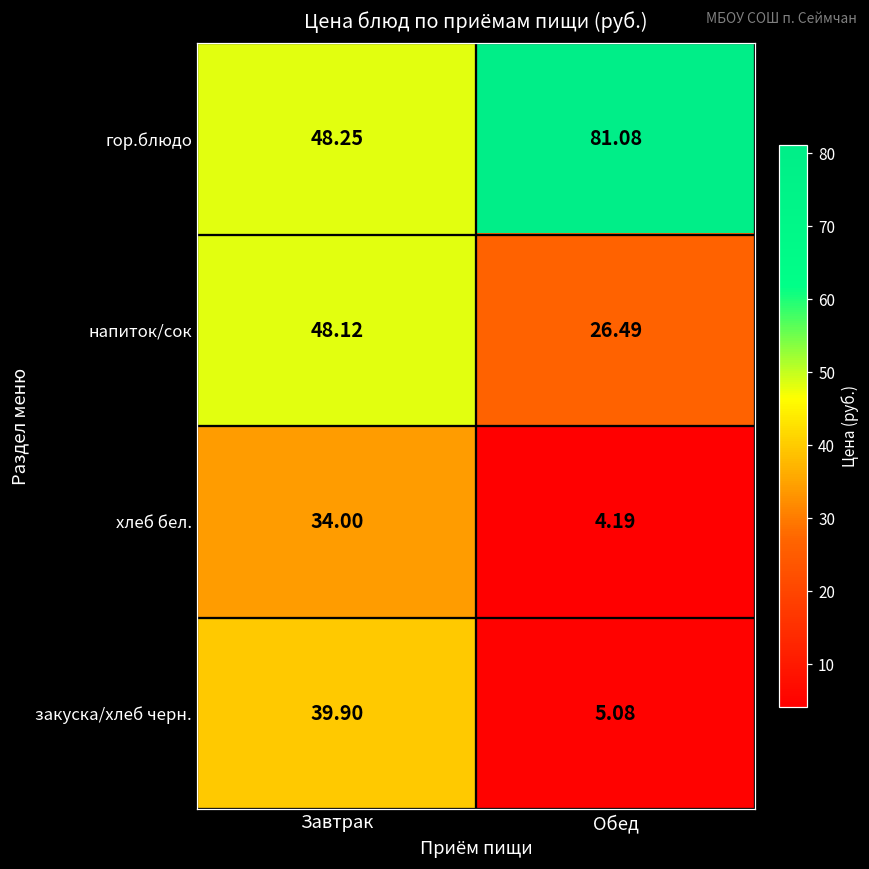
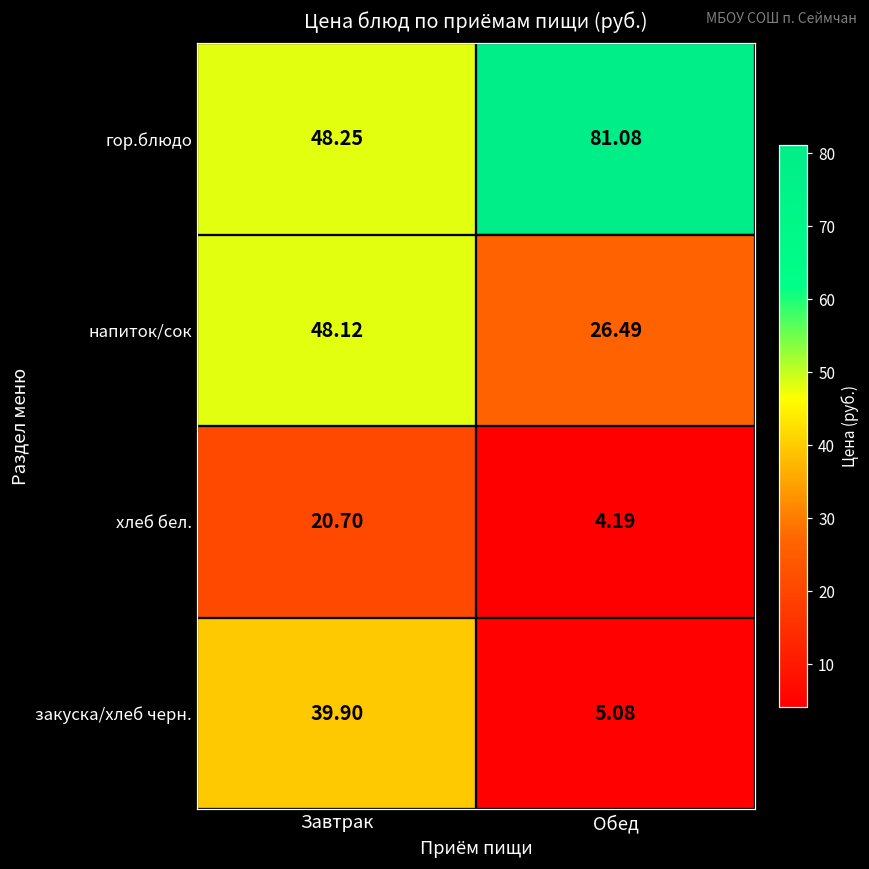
хлеб бел., Завтрак: 34.00 -> 20.70
